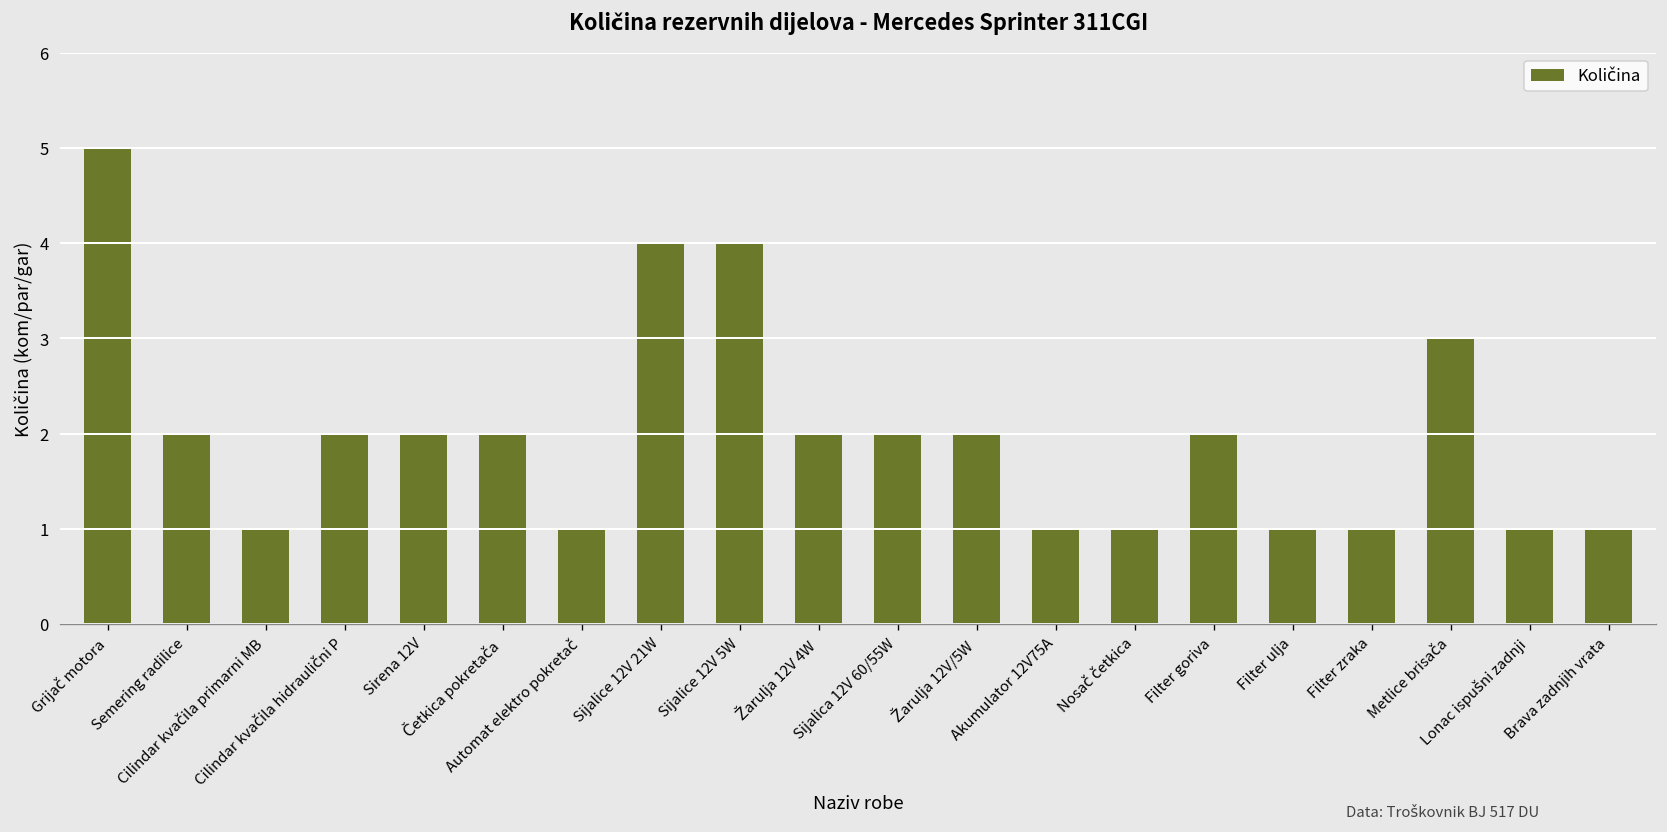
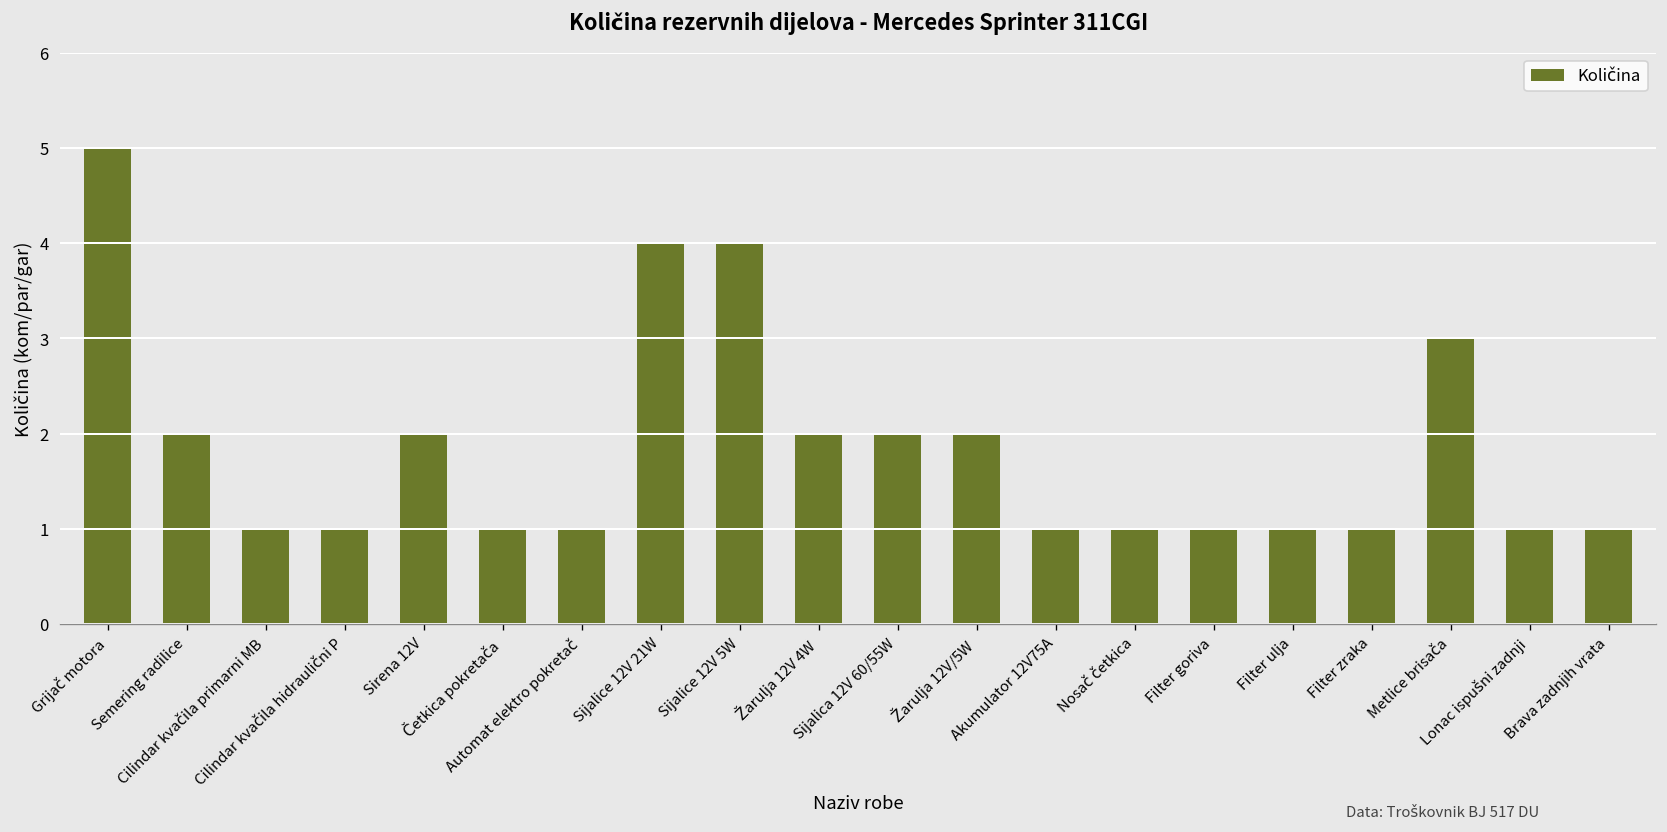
Cilindar kvačila hidraulični P: 2 -> 1
Četkica pokretača: 2 -> 1
Filter goriva: 2 -> 1
